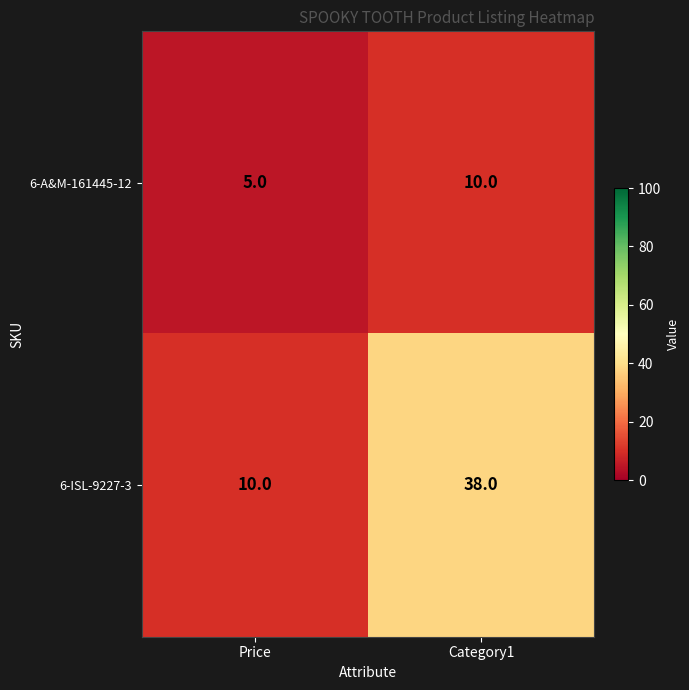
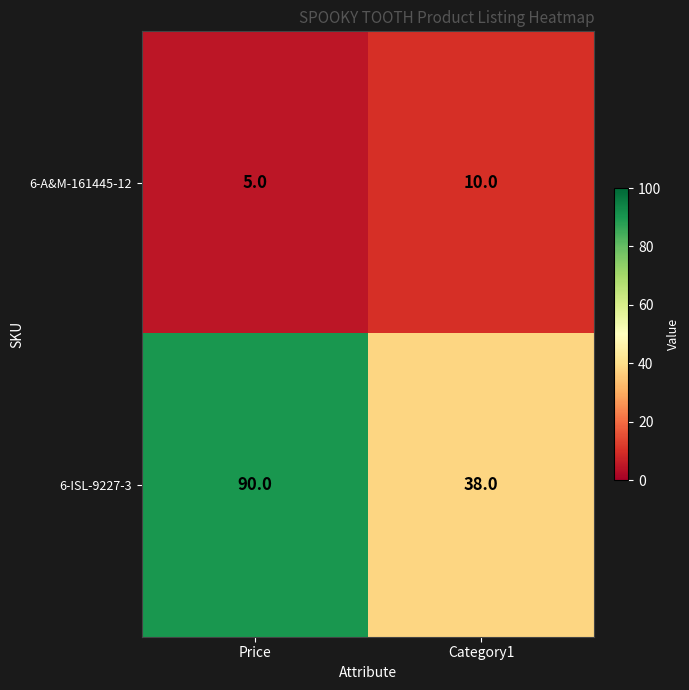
6-ISL-9227-3, Price: 10.0 -> 90.0
